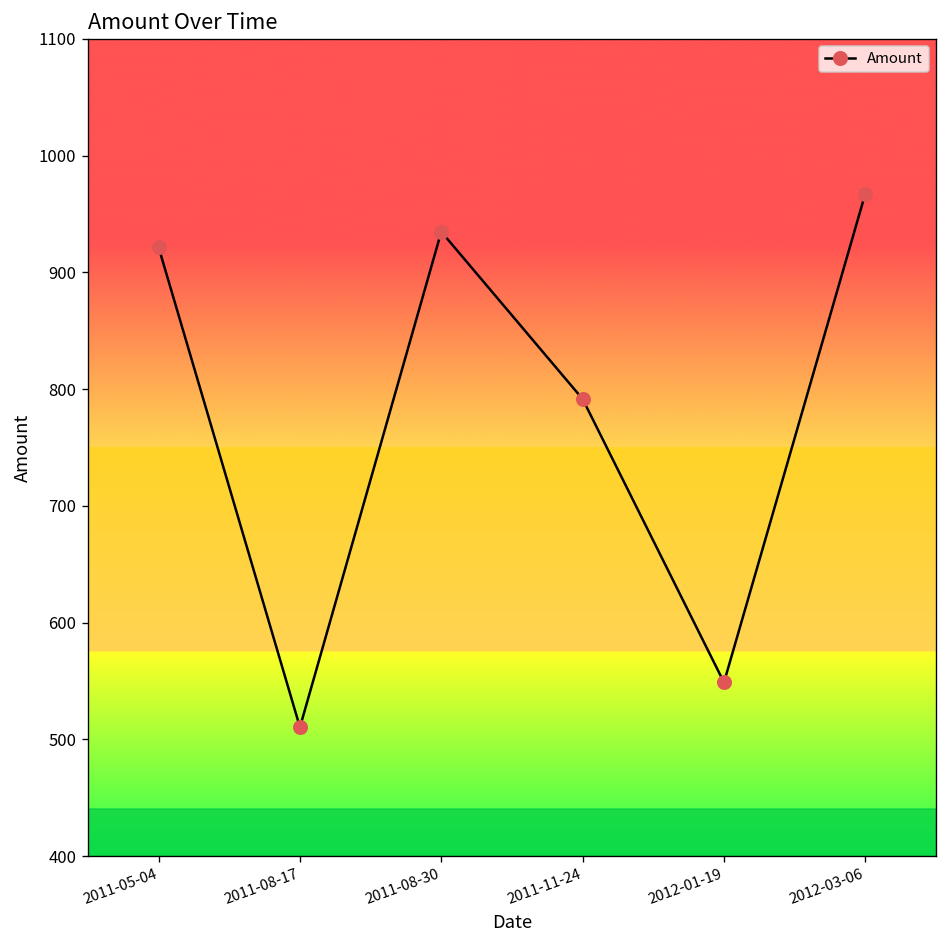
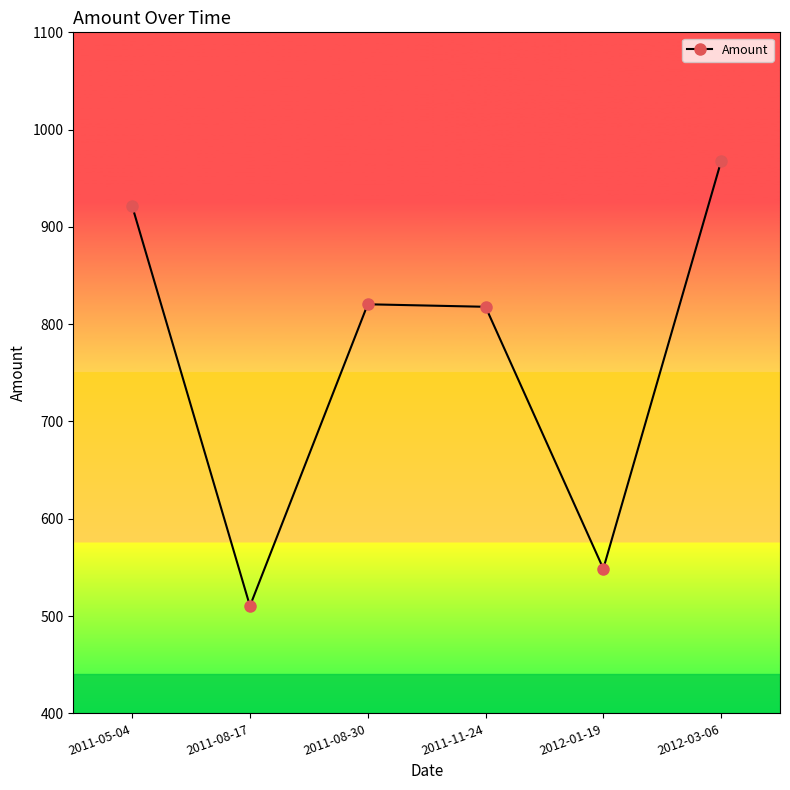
2011-08-30: 930 -> 820
2011-11-24: 790 -> 820
